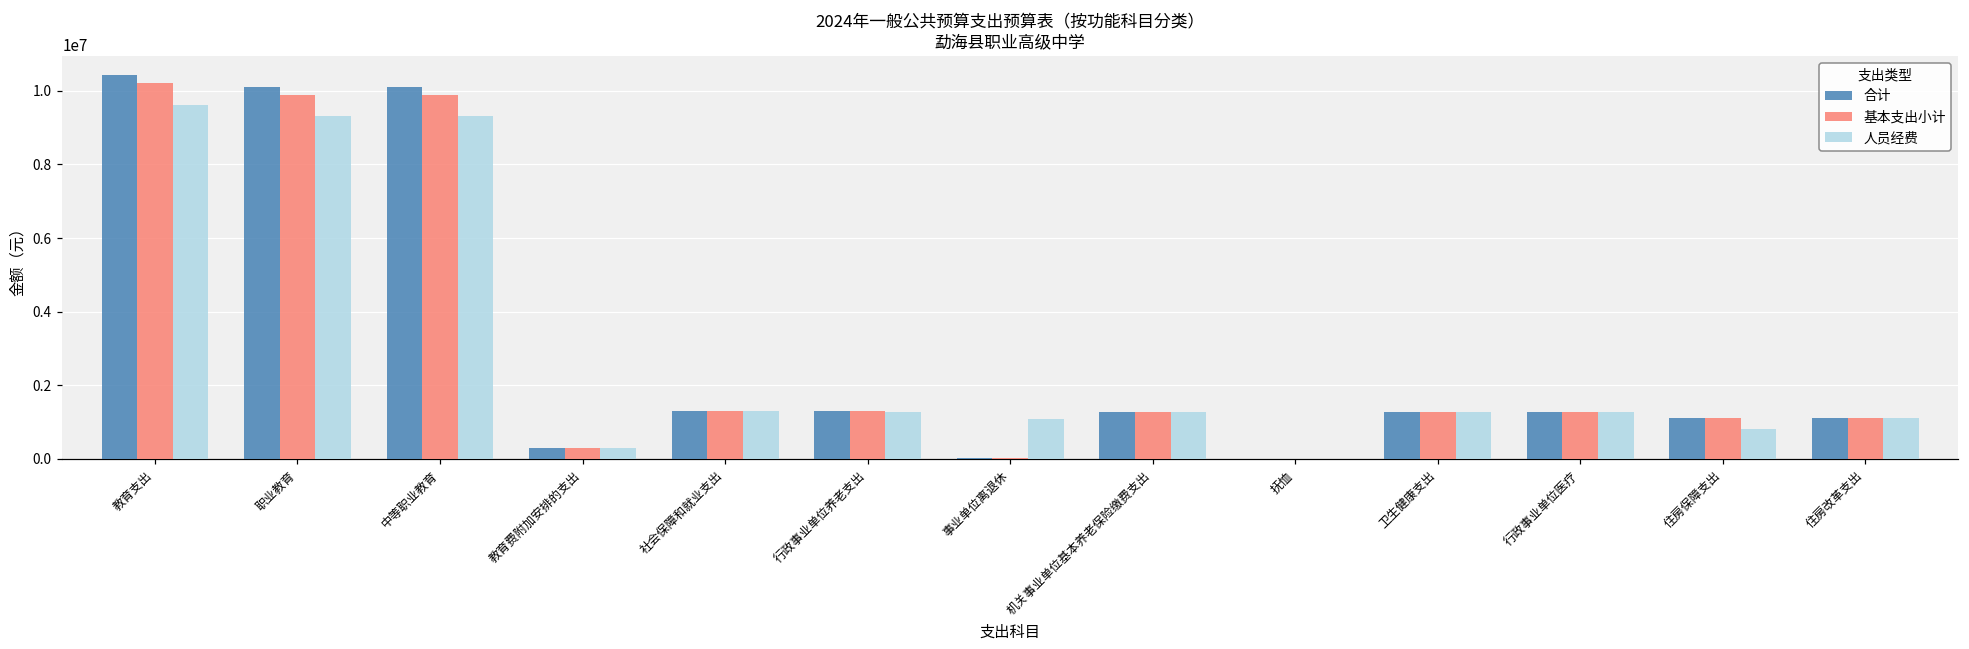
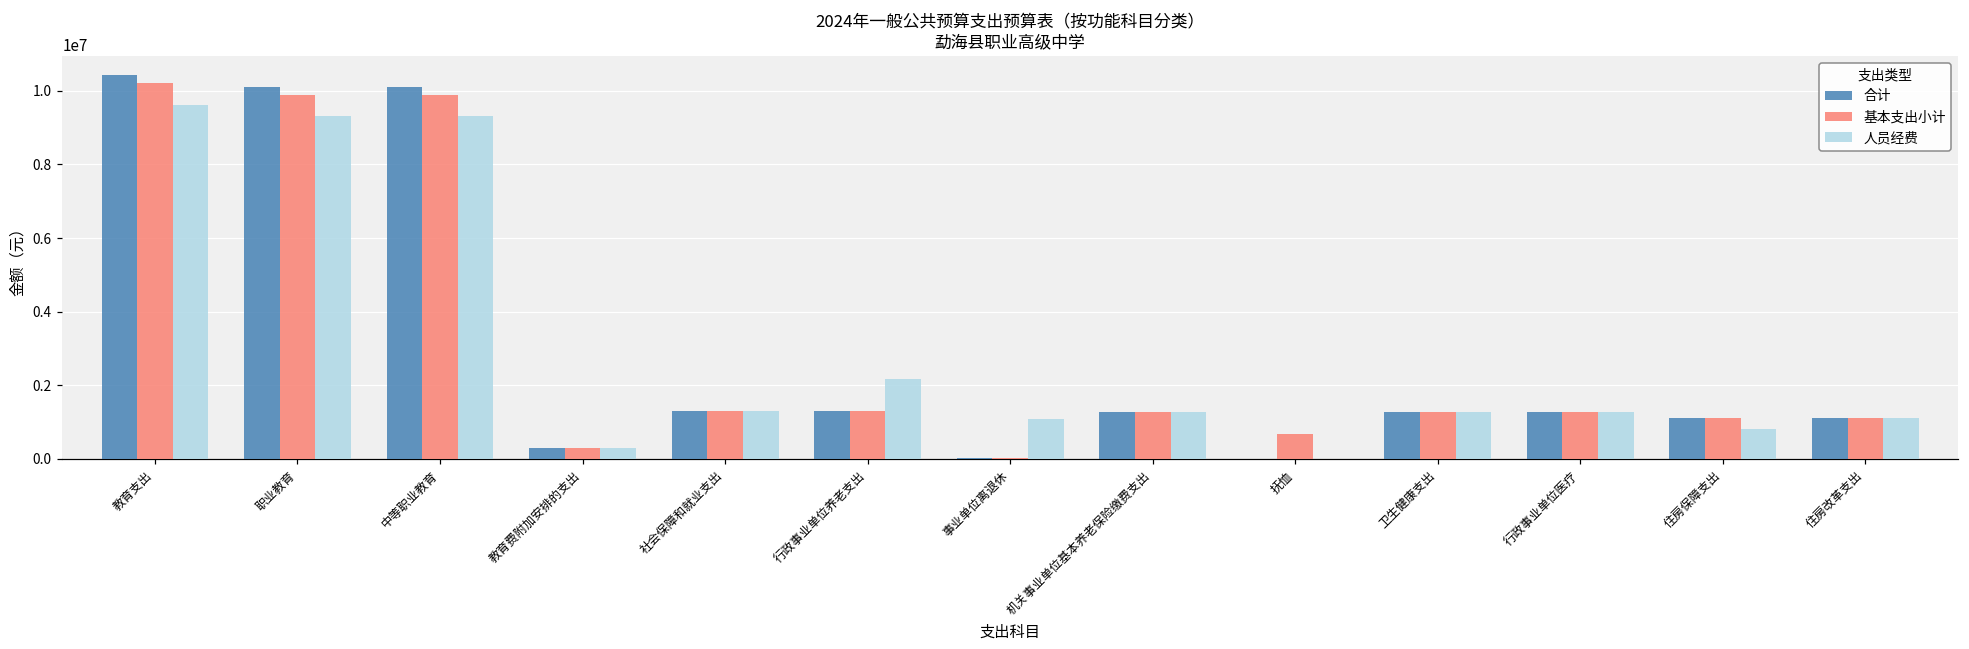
人员经费, 行政事业单位养老支出: 1300000 -> 2200000
基本支出小计, 抚恤: 0 -> 700000
